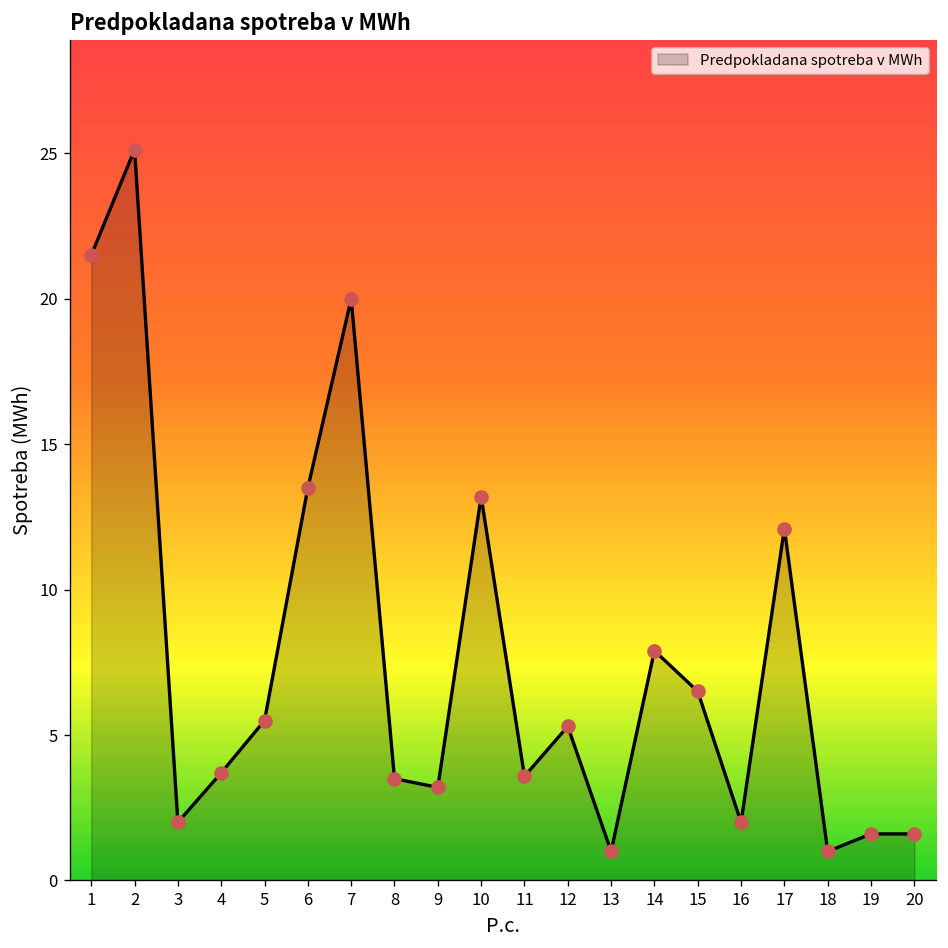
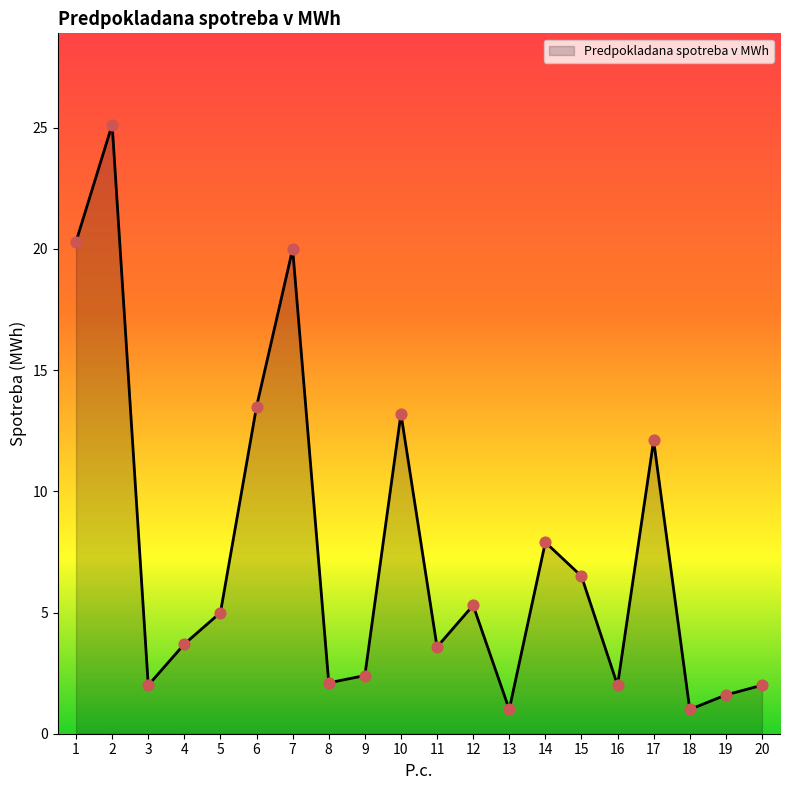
1: 21.5 -> 20.3
5: 5.5 -> 5.0
8: 3.5 -> 2.1
9: 3.2 -> 2.4
20: 1.6 -> 2.0
